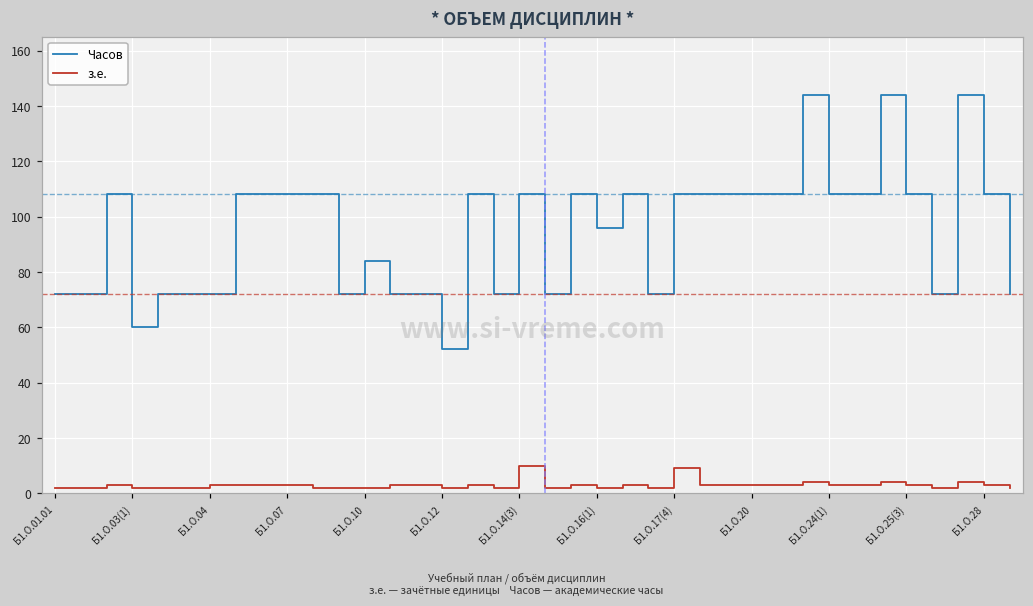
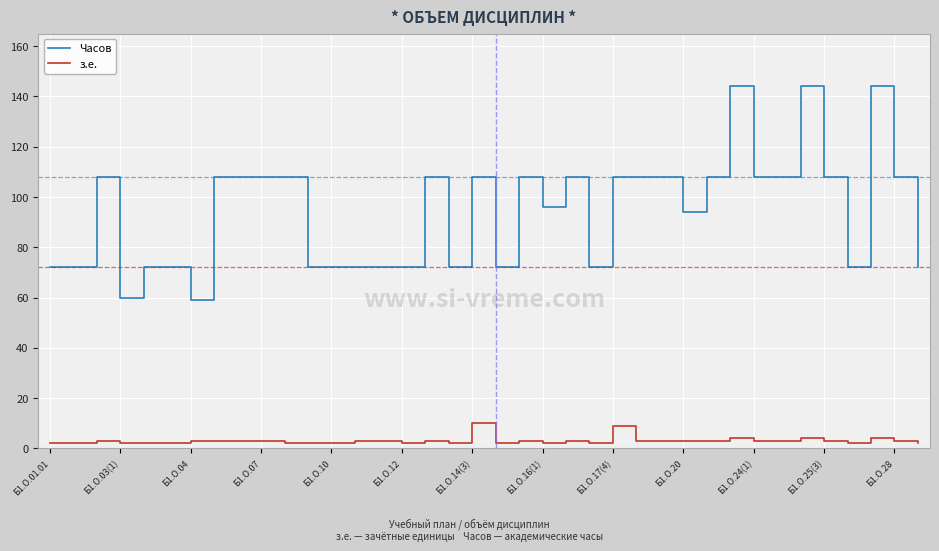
Часов, Б1.О.04: 72 -> 59
Часов, Б1.О.10: 84 -> 72
Часов, Б1.О.12: 52 -> 72
Часов, Б1.О.20: 108 -> 94
